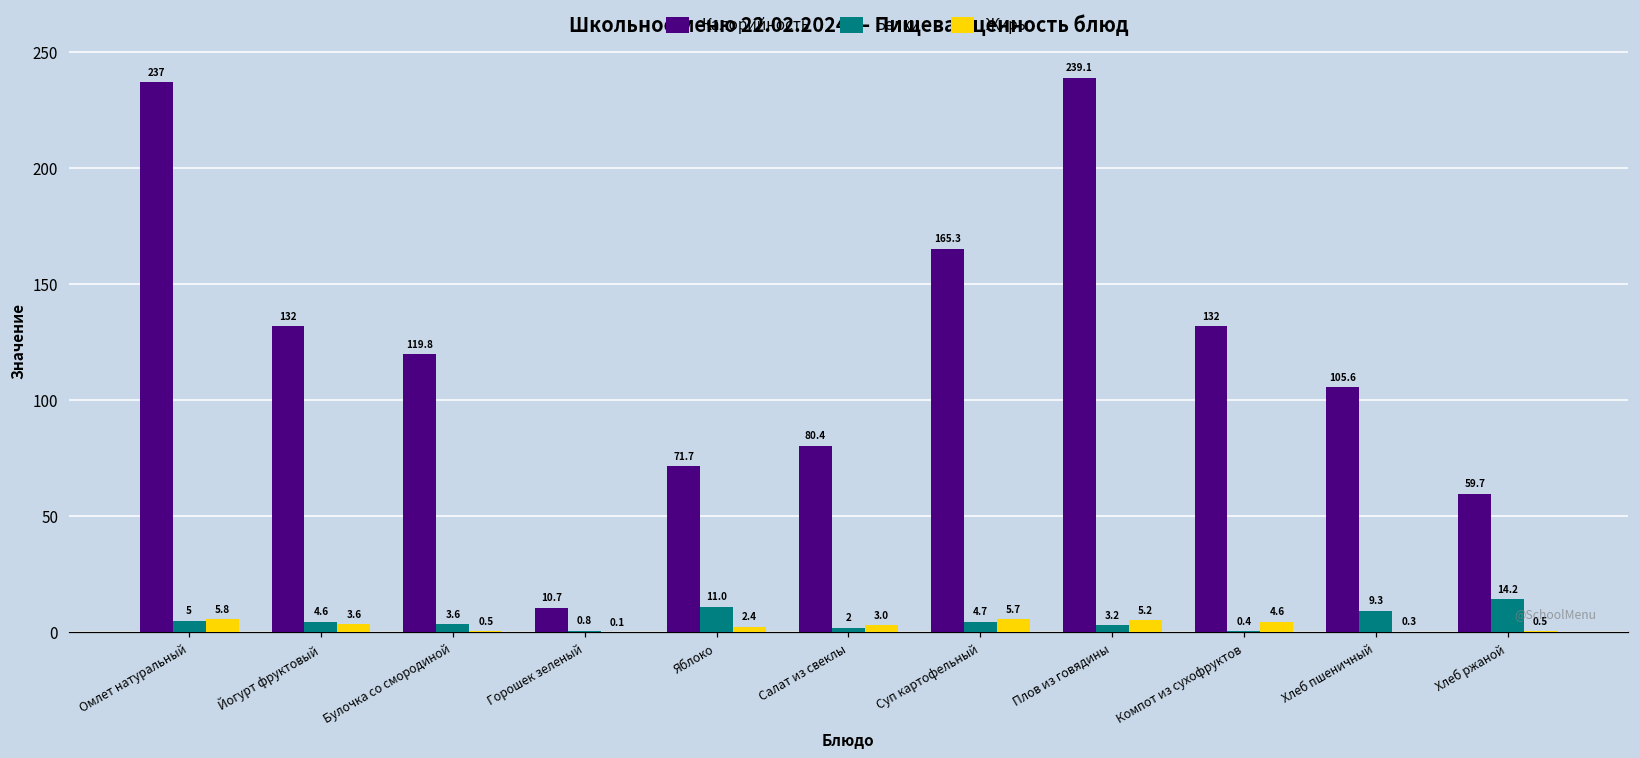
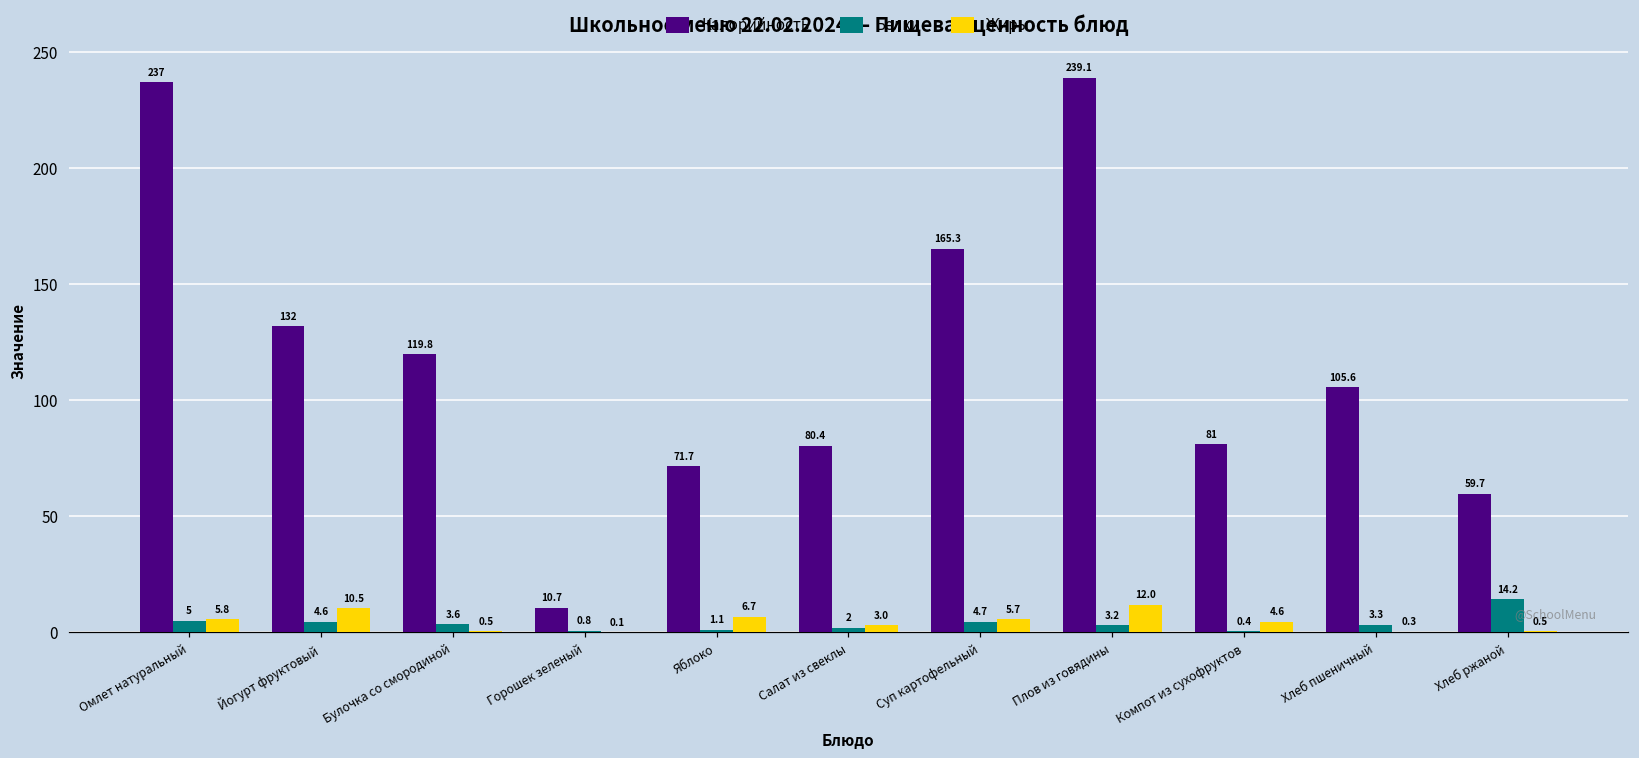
Жиры, Йогурт фруктовый: 3.6 -> 10.5
Белки, Яблоко: 11.0 -> 1.1
Жиры, Яблоко: 2.4 -> 6.7
Жиры, Плов из говядины: 5.2 -> 12.0
Калорийность, Компот из сухофруктов: 132 -> 81
Белки, Хлеб пшеничный: 9.3 -> 3.3
